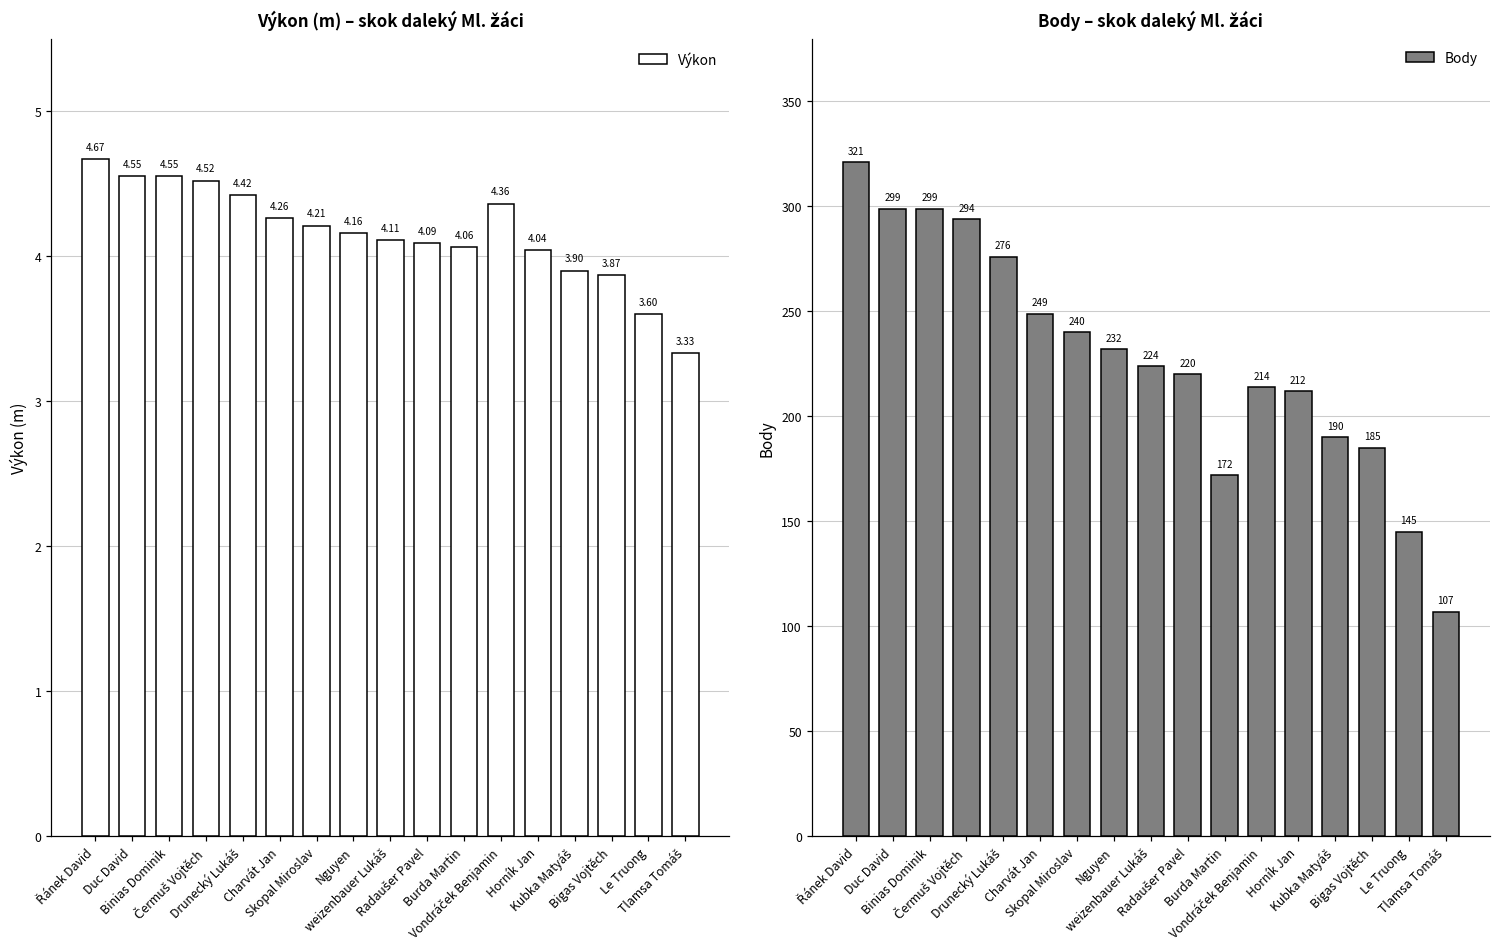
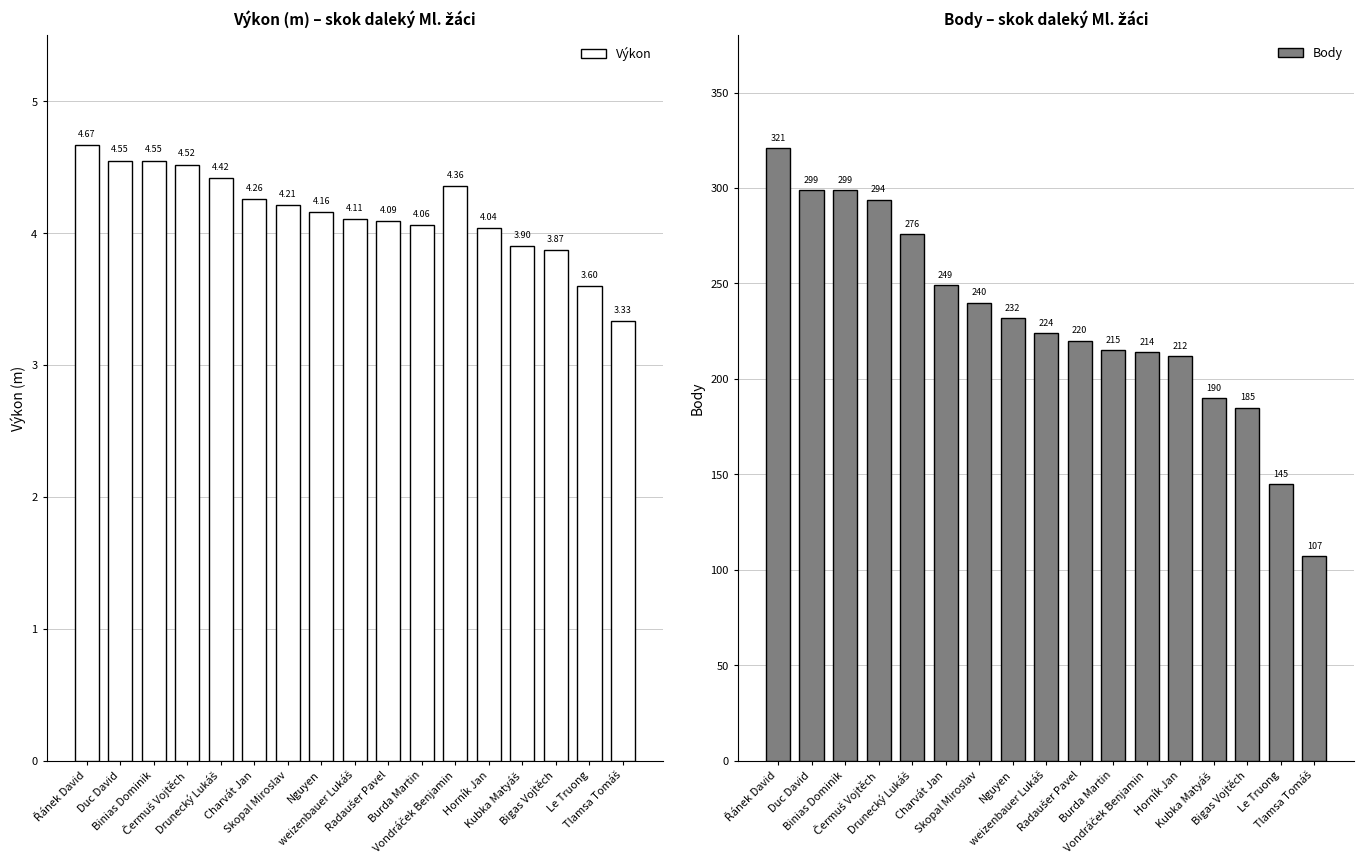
Body – skok daleký Ml. žáci, Burda Martin: 172 -> 215
